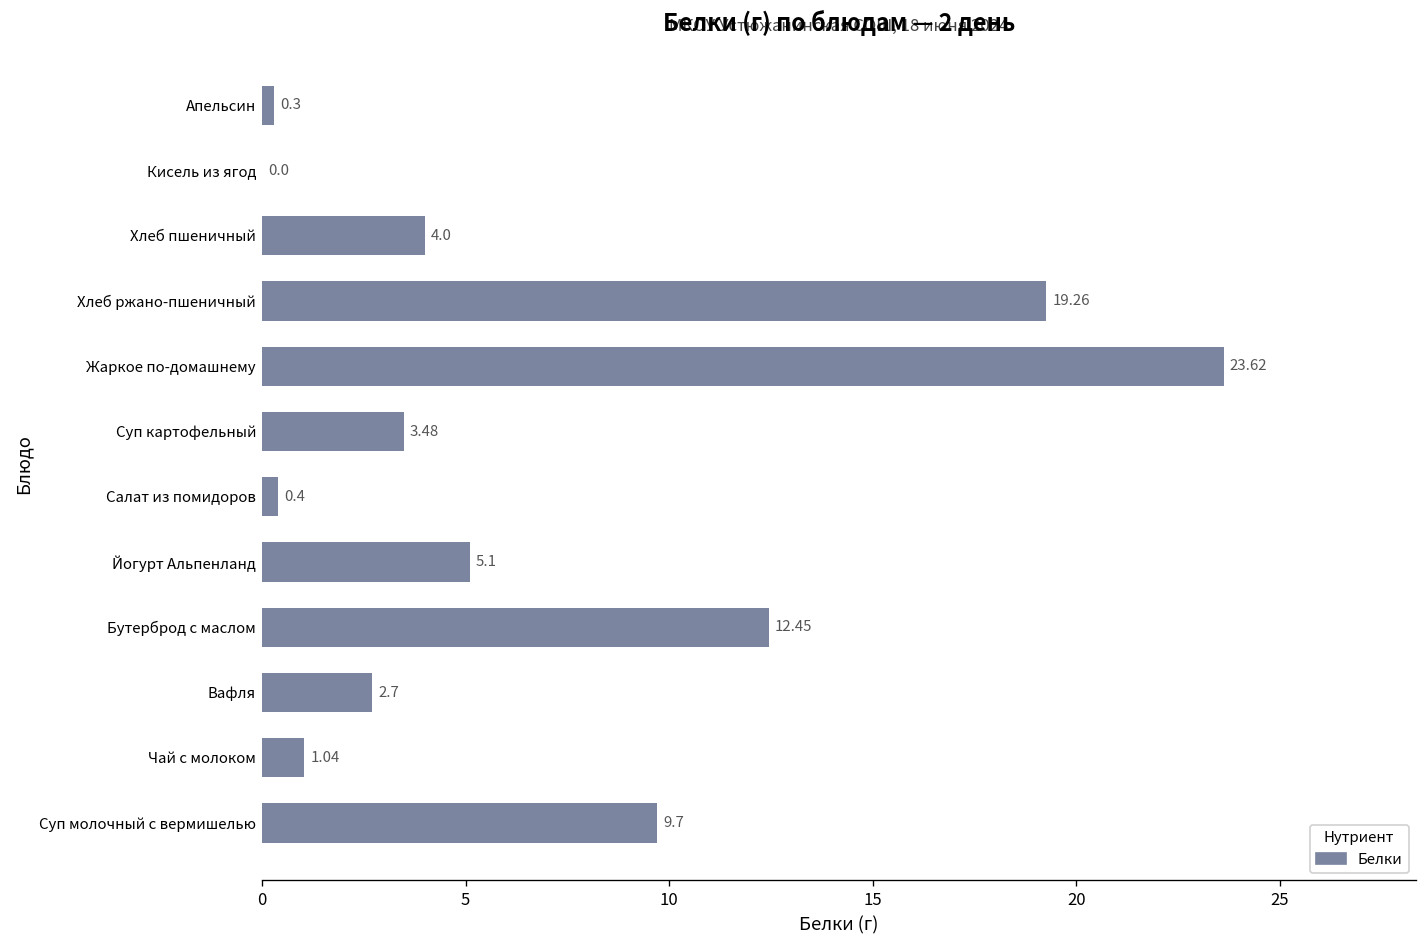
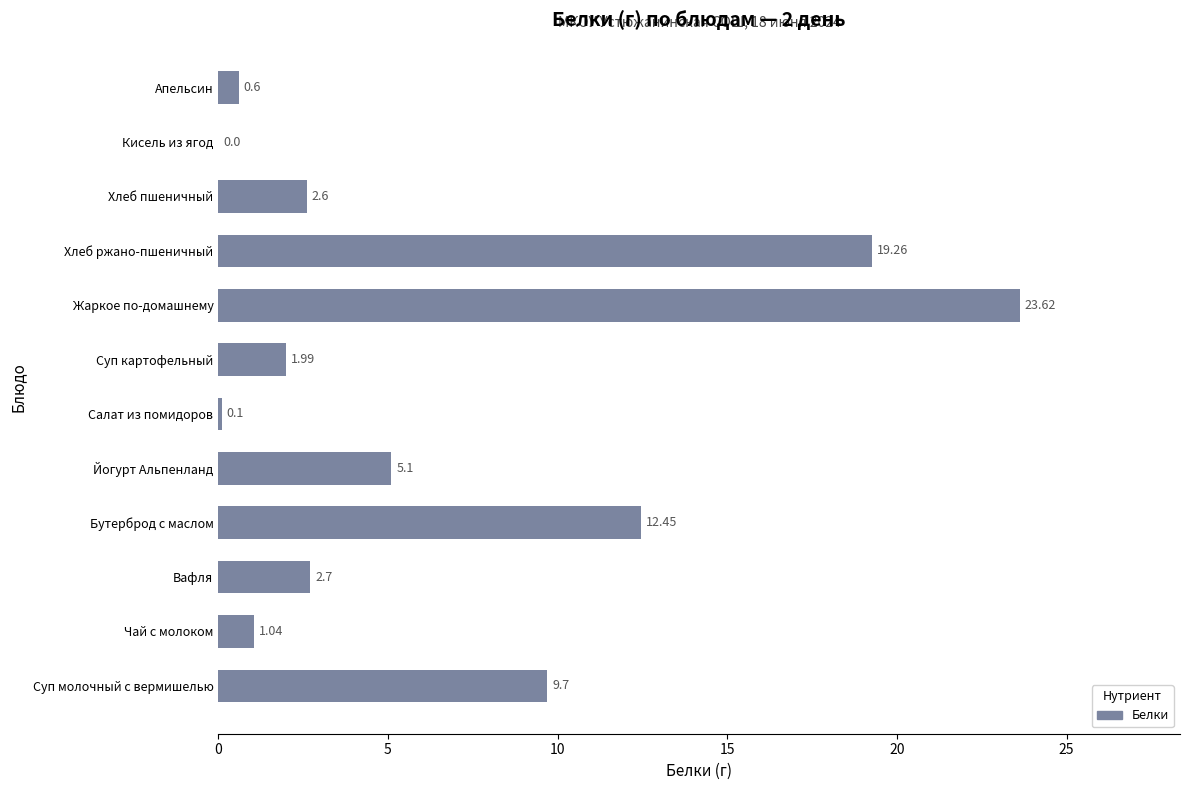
Апельсин: 0.3 -> 0.6
Хлеб пшеничный: 4.0 -> 2.6
Суп картофельный: 3.48 -> 1.99
Салат из помидоров: 0.4 -> 0.1
